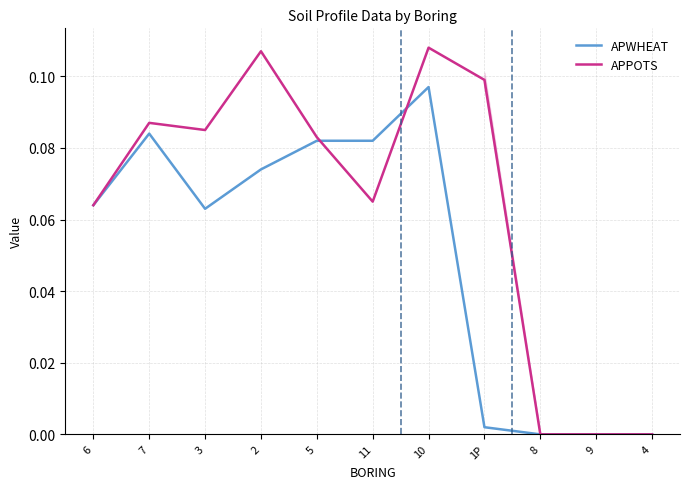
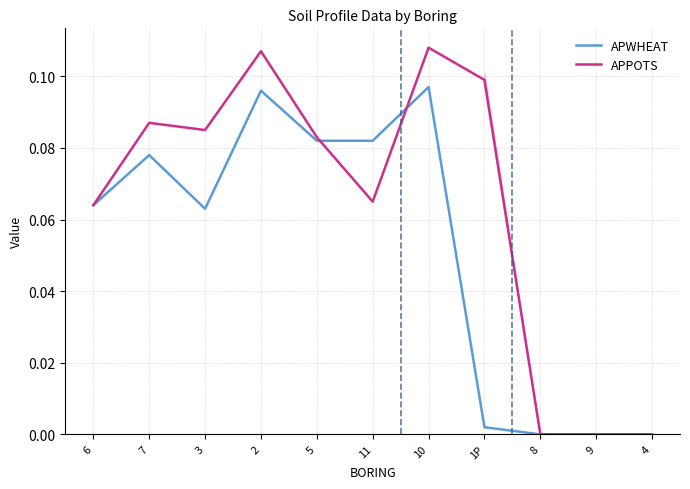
APWHEAT, 7: 0.084 -> 0.078
APWHEAT, 2: 0.074 -> 0.096
